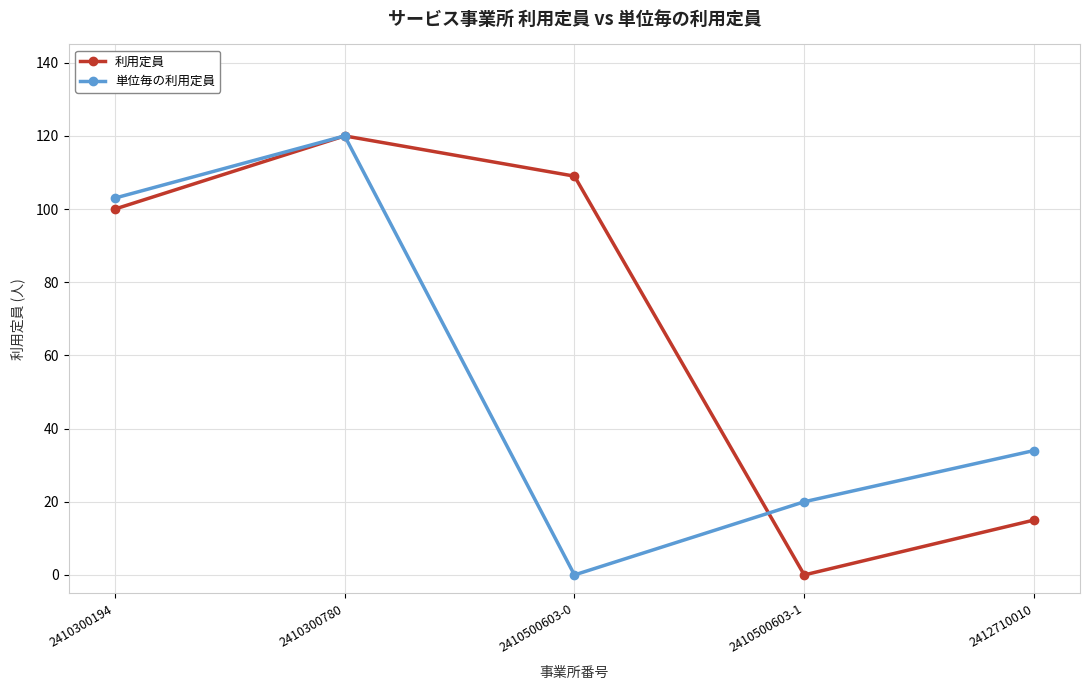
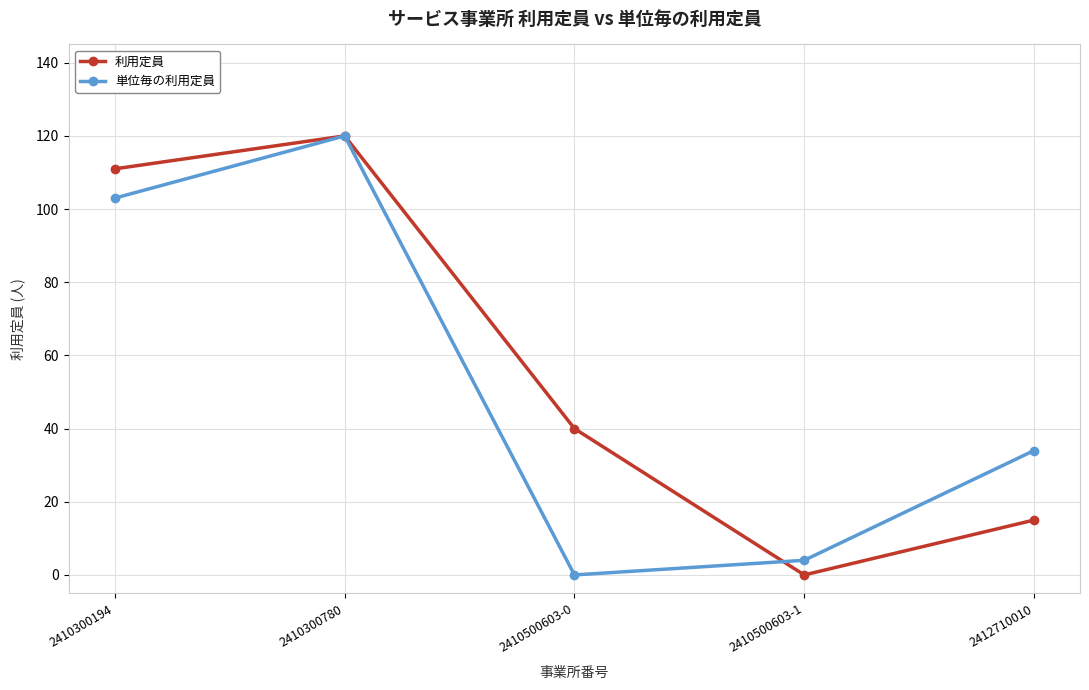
利用定員, 2410300194: 100 -> 111
利用定員, 2410500603-0: 109 -> 40
単位毎の利用定員, 2410500603-1: 20 -> 4
